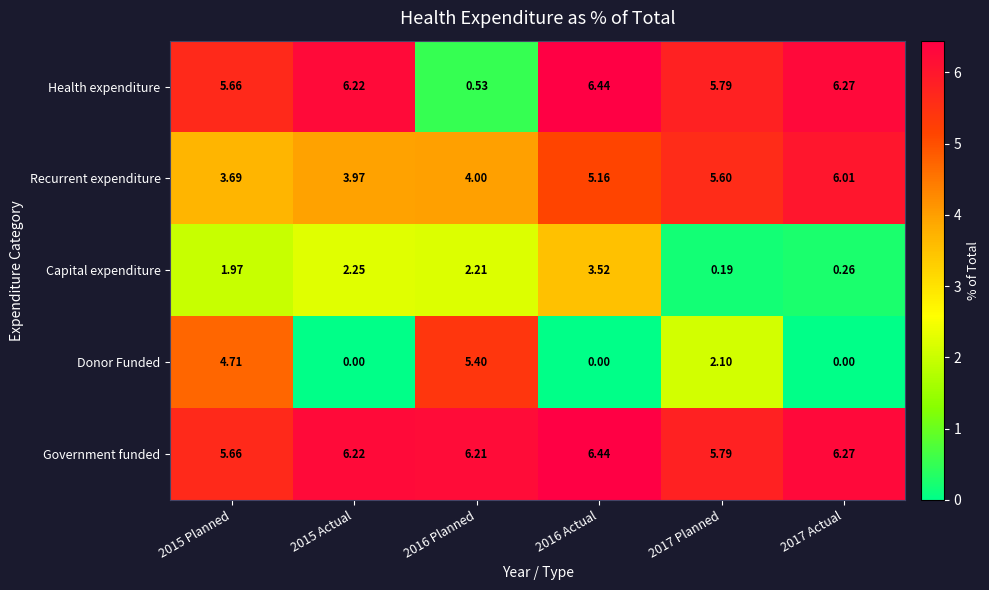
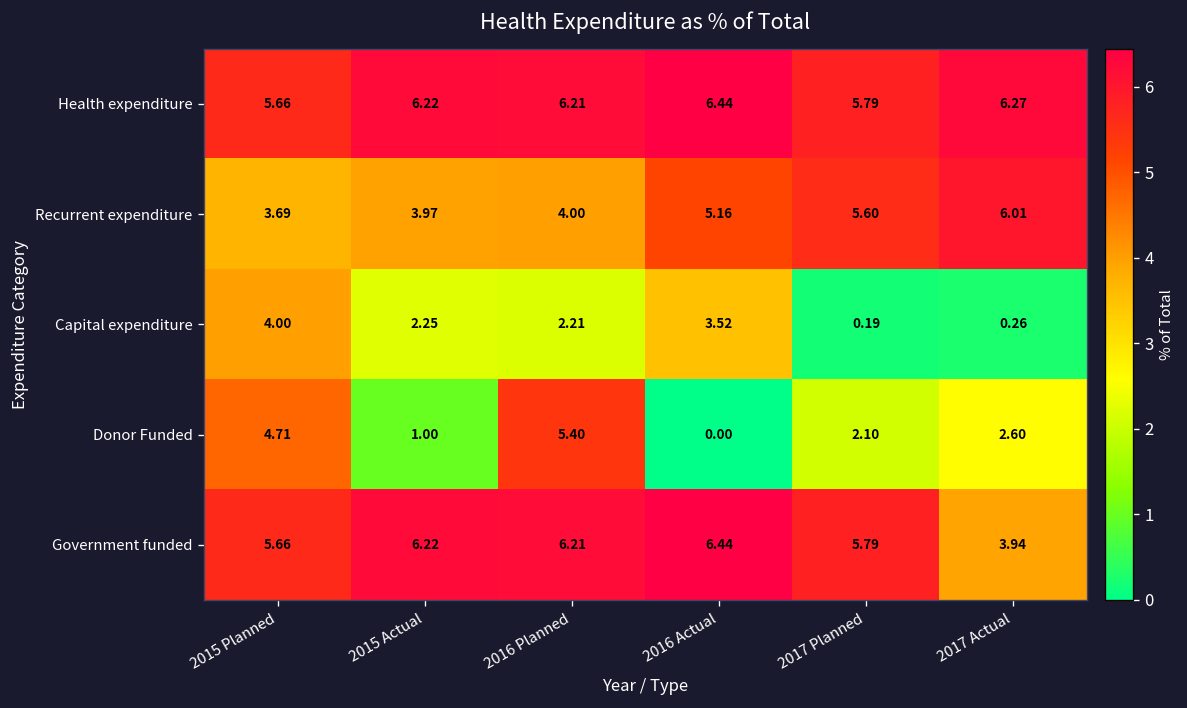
Health expenditure, 2016 Planned: 0.53 -> 6.21
Capital expenditure, 2015 Planned: 1.97 -> 4.00
Donor Funded, 2015 Actual: 0.00 -> 1.00
Donor Funded, 2017 Actual: 0.00 -> 2.60
Government funded, 2017 Actual: 6.27 -> 3.94
